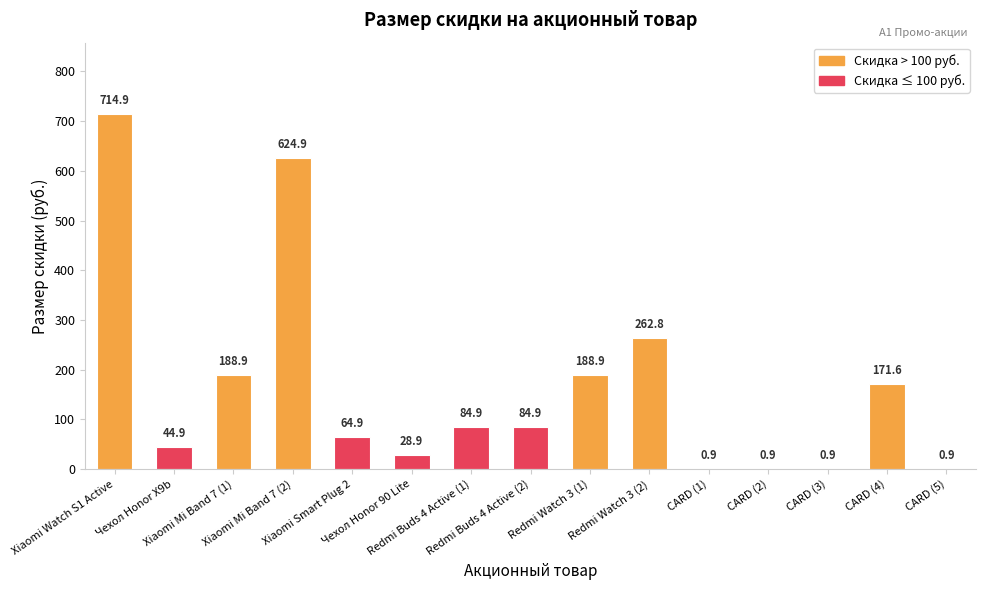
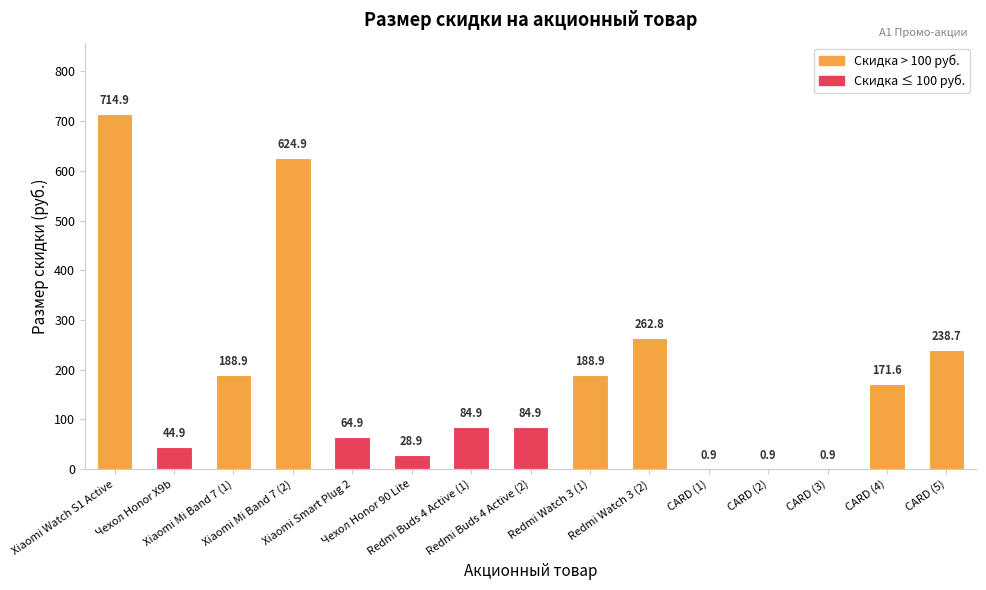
CARD (5): 0.9 -> 238.7
